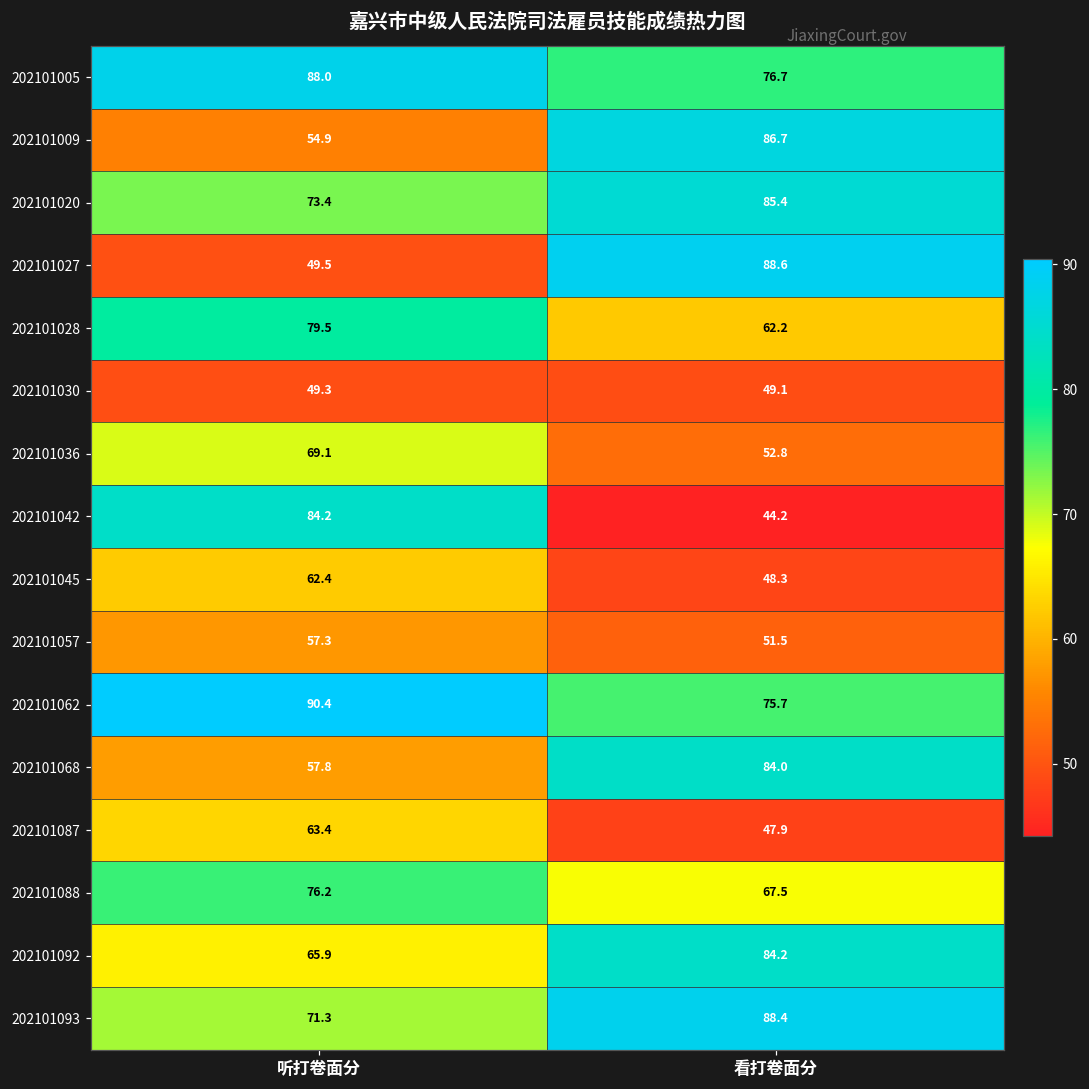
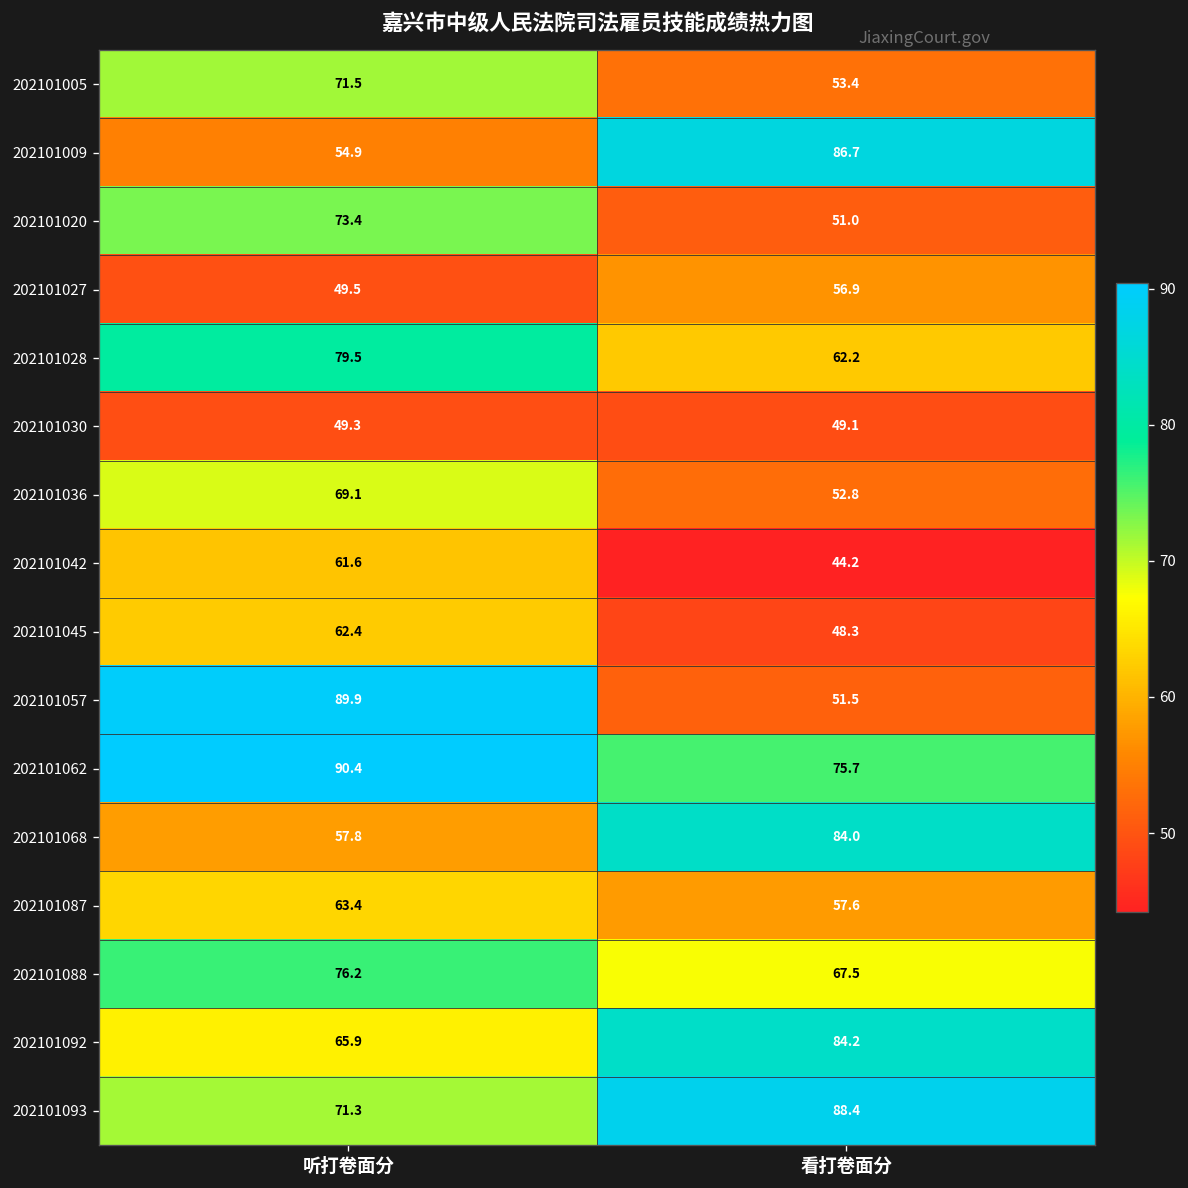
202101005, 听打卷面分: 88.0 -> 71.5
202101005, 看打卷面分: 76.7 -> 53.4
202101020, 看打卷面分: 85.4 -> 51.0
202101027, 看打卷面分: 88.6 -> 56.9
202101042, 听打卷面分: 84.2 -> 61.6
202101057, 听打卷面分: 57.3 -> 89.9
202101087, 看打卷面分: 47.9 -> 57.6
